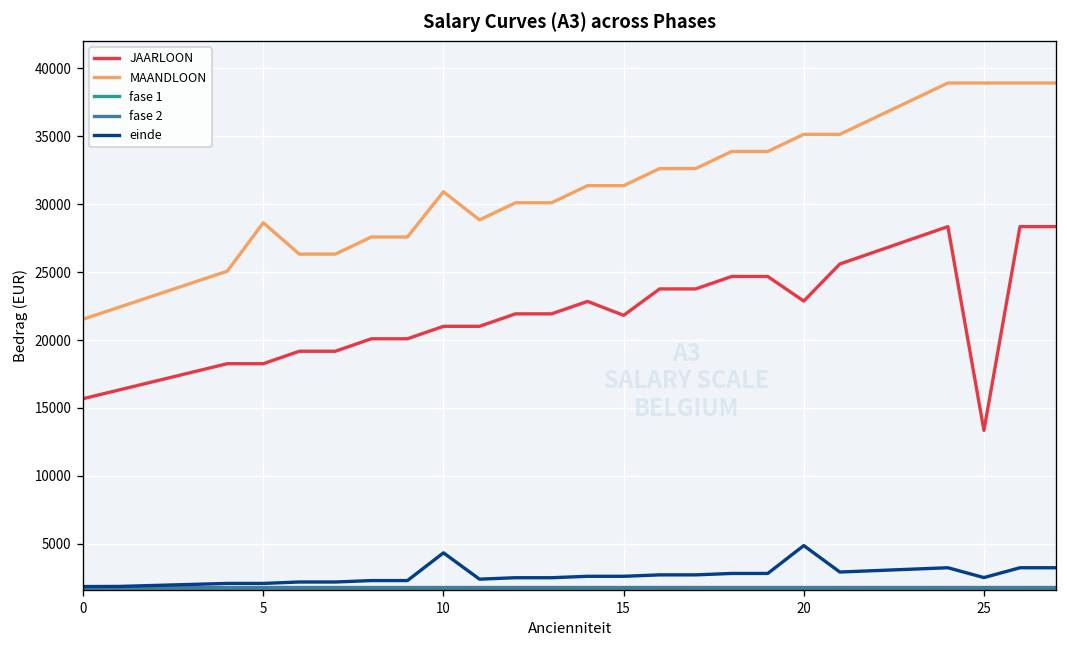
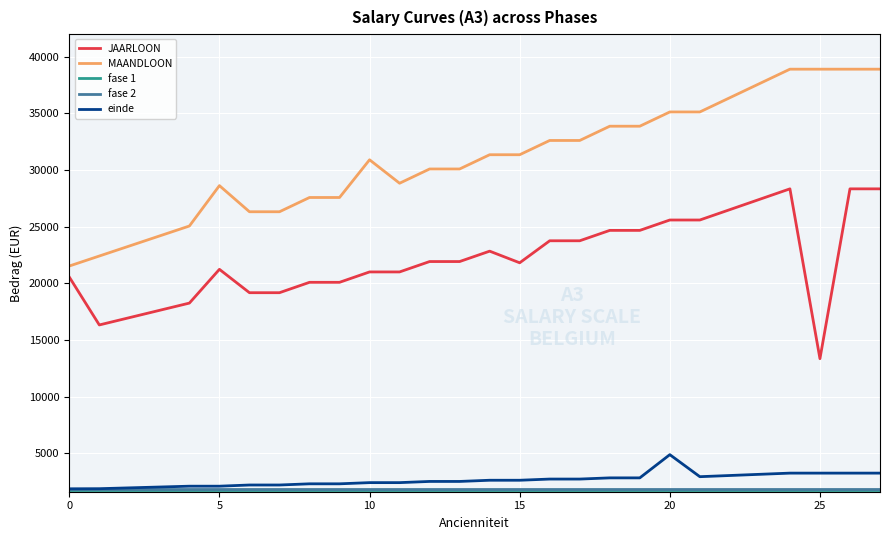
JAARLOON, 0: 15700 -> 20600
JAARLOON, 5: 18300 -> 21200
einde, 10: 4300 -> 2400
JAARLOON, 20: 22900 -> 25600
einde, 25: 2500 -> 3200
